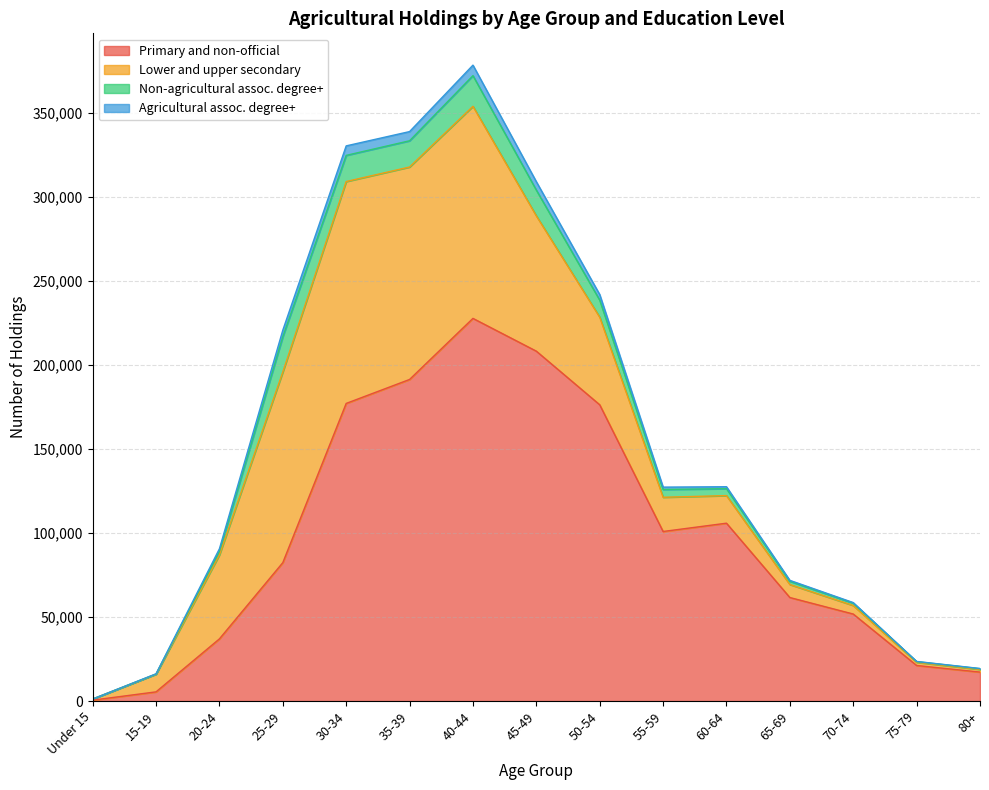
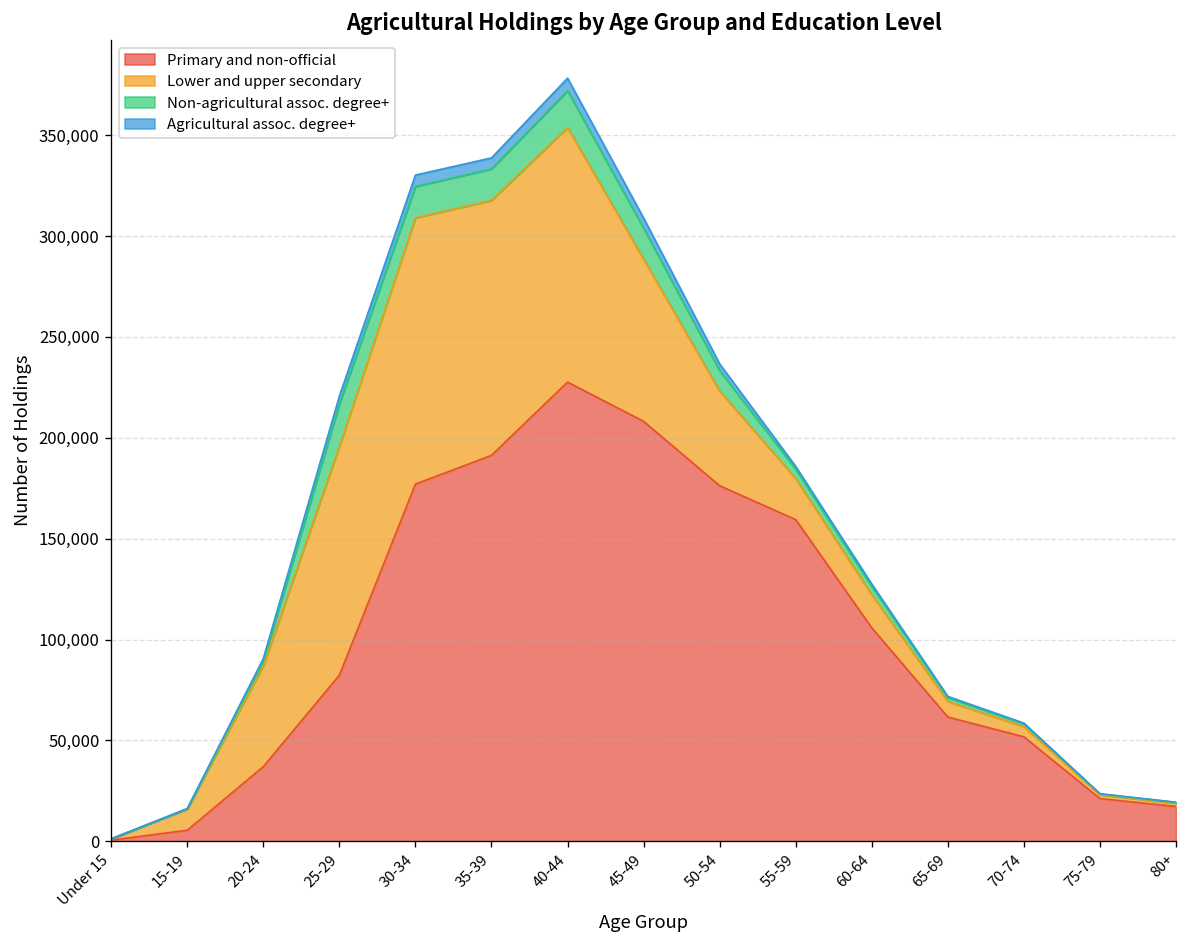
Lower and upper secondary, 50-54: 52,000 -> 47,000
Primary and non-official, 55-59: 101,000 -> 159,000
